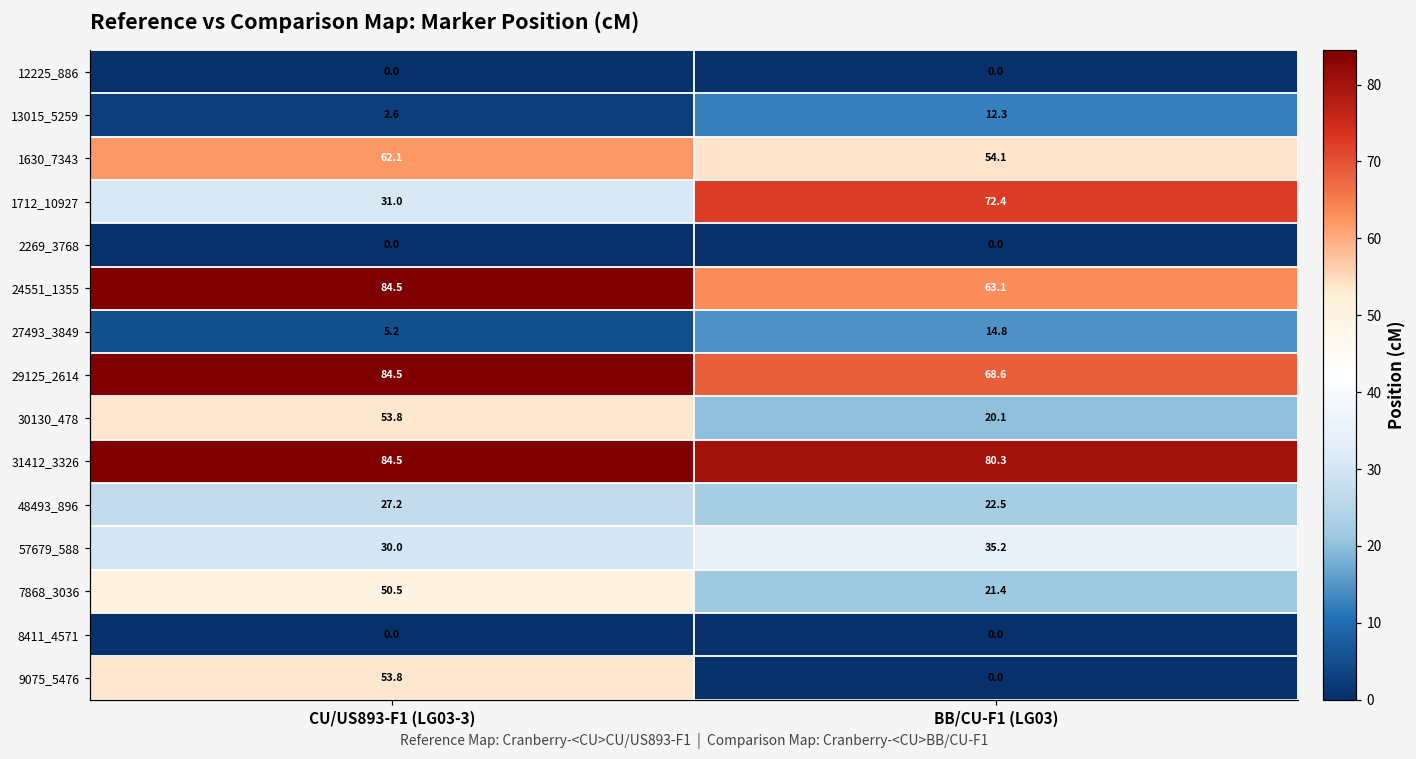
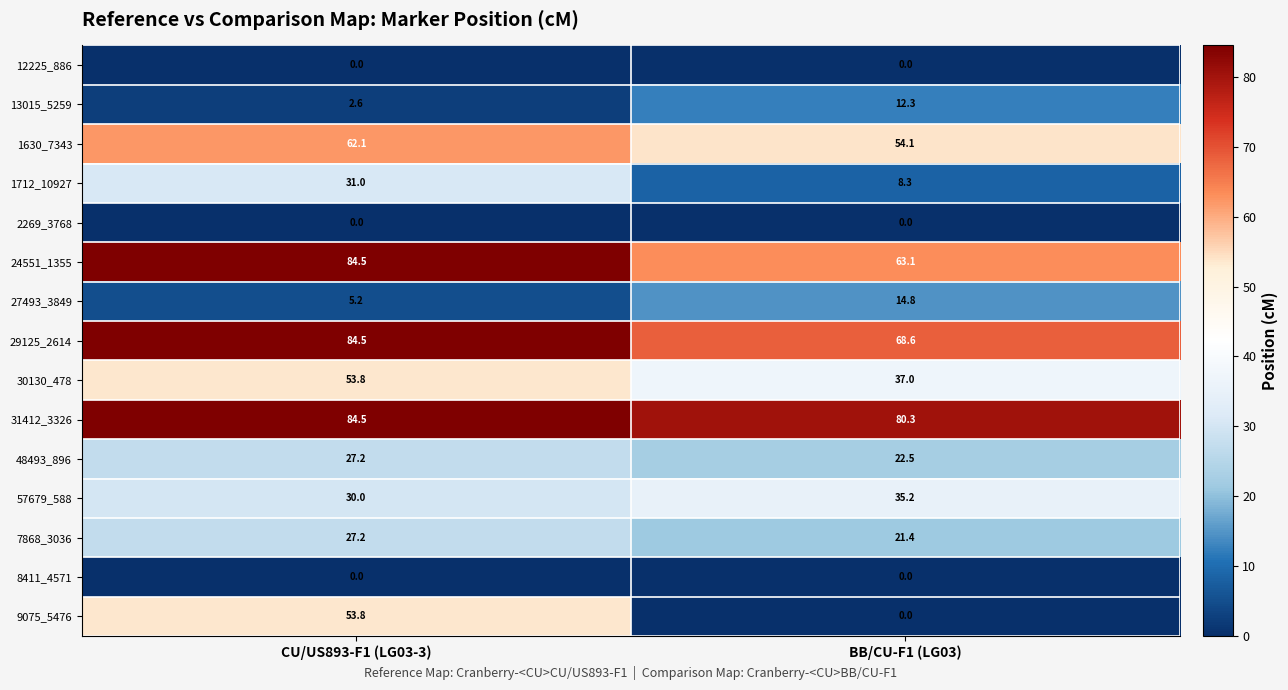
1712_10927, BB/CU-F1 (LG03): 72.4 -> 8.3
30130_478, BB/CU-F1 (LG03): 20.1 -> 37.0
7868_3036, CU/US893-F1 (LG03-3): 50.5 -> 27.2
